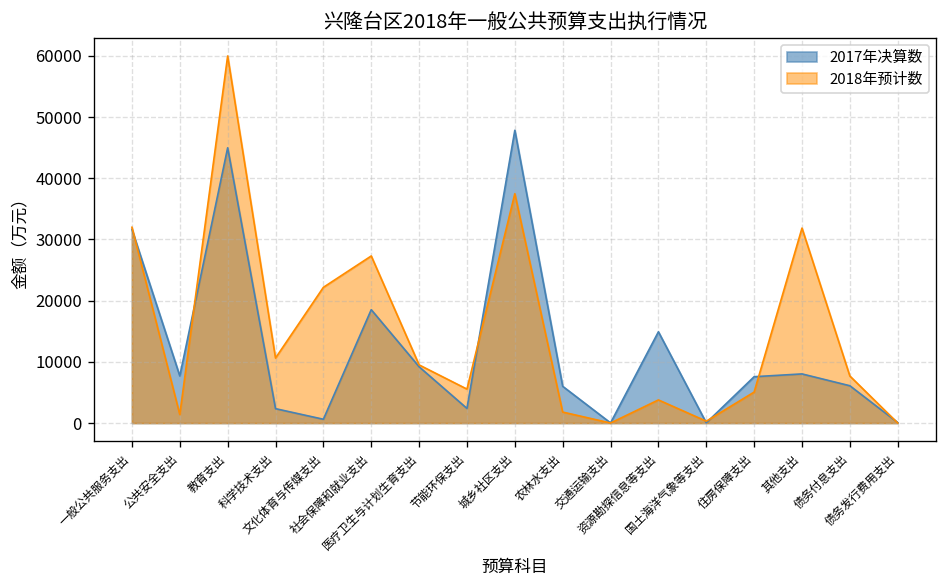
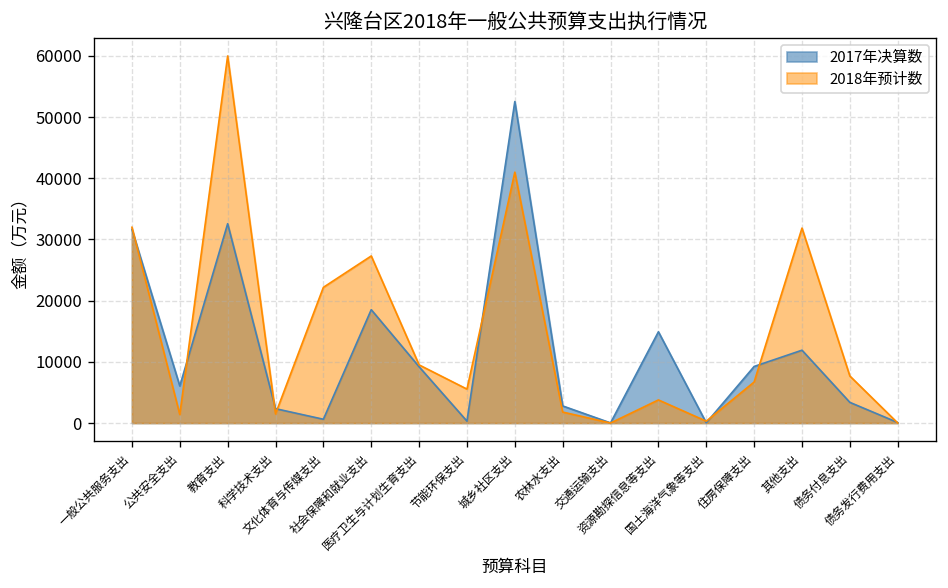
2017年决算数, 公共安全支出: 8000 -> 6000
2017年决算数, 教育支出: 45000 -> 33000
2018年预计数, 科学技术支出: 11000 -> 2000
2017年决算数, 节能环保支出: 2000 -> 0
2017年决算数, 城乡社区支出: 48000 -> 53000
2018年预计数, 城乡社区支出: 37000 -> 41000
2017年决算数, 农林水支出: 6000 -> 3000
2017年决算数, 住房保障支出: 8000 -> 9000
2018年预计数, 住房保障支出: 5000 -> 7000
2017年决算数, 其他支出: 8000 -> 12000
2017年决算数, 债务付息支出: 6000 -> 3000
